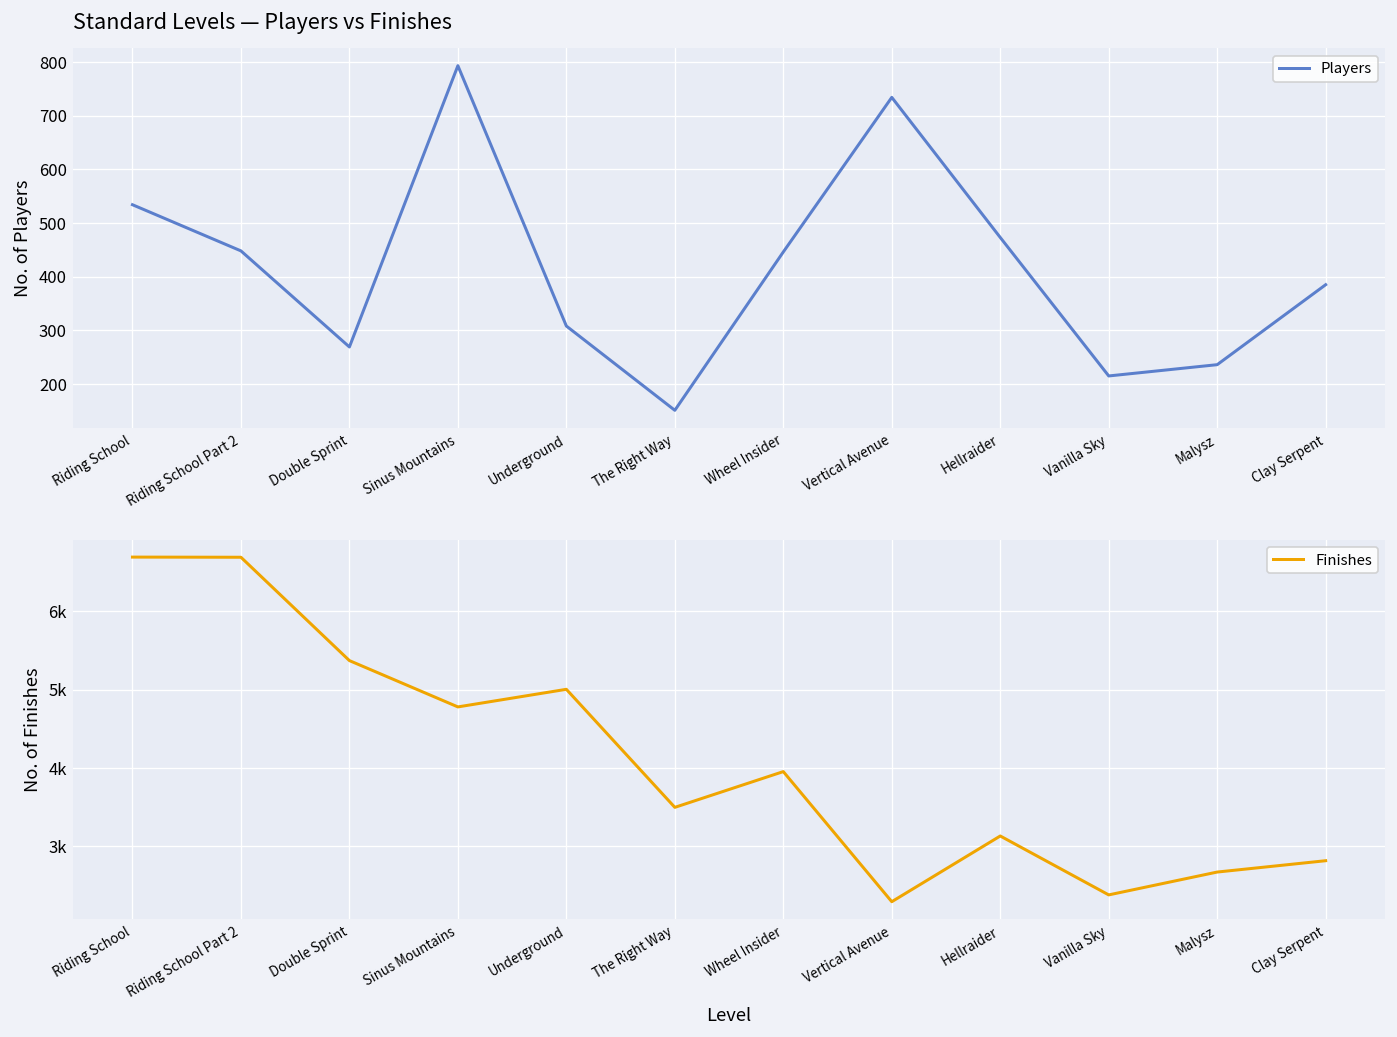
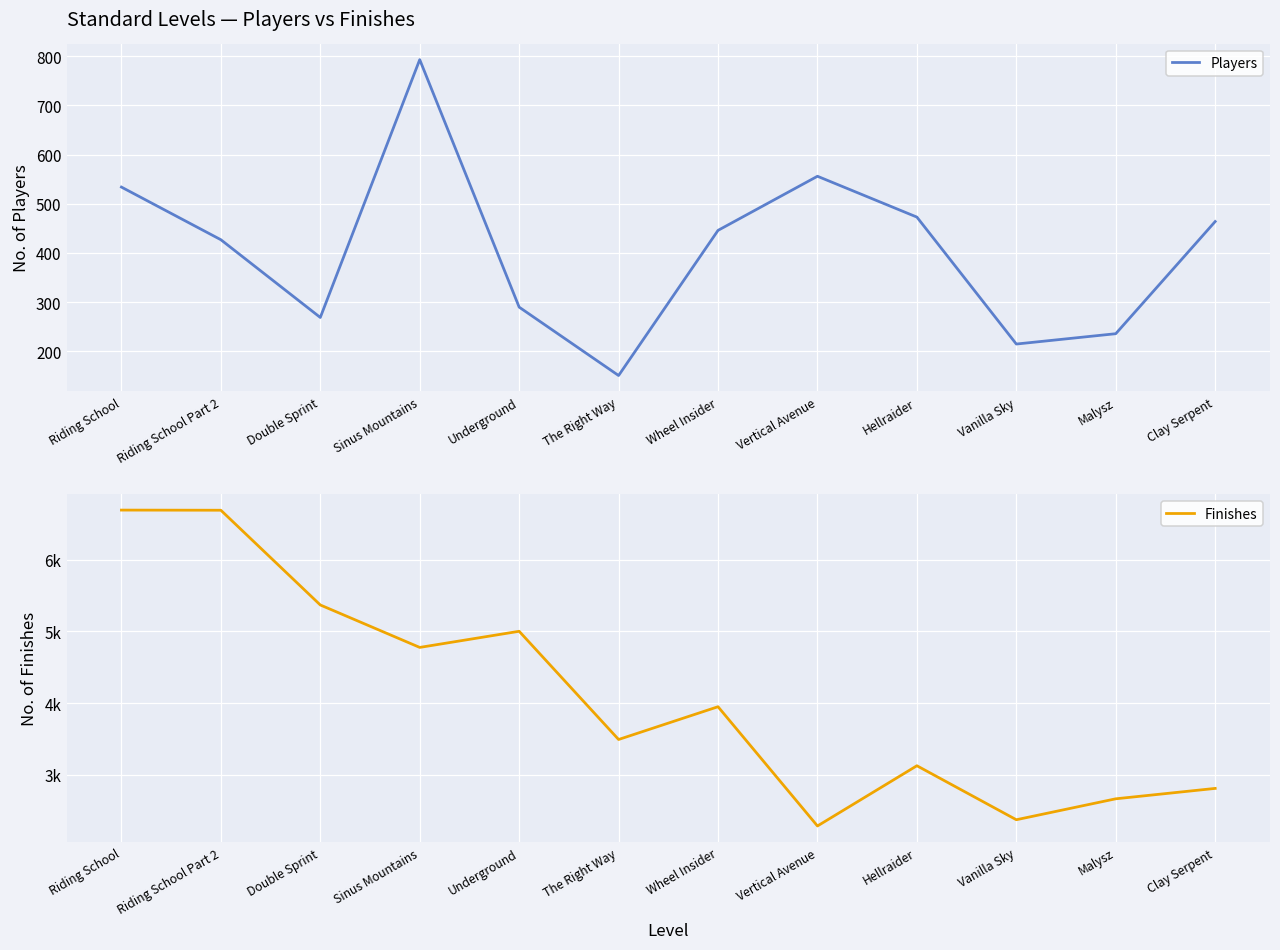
Standard Levels — Players vs Finishes, Riding School Part 2: 450 -> 430
Standard Levels — Players vs Finishes, Underground: 310 -> 290
Standard Levels — Players vs Finishes, Vertical Avenue: 730 -> 560
Standard Levels — Players vs Finishes, Clay Serpent: 390 -> 460
